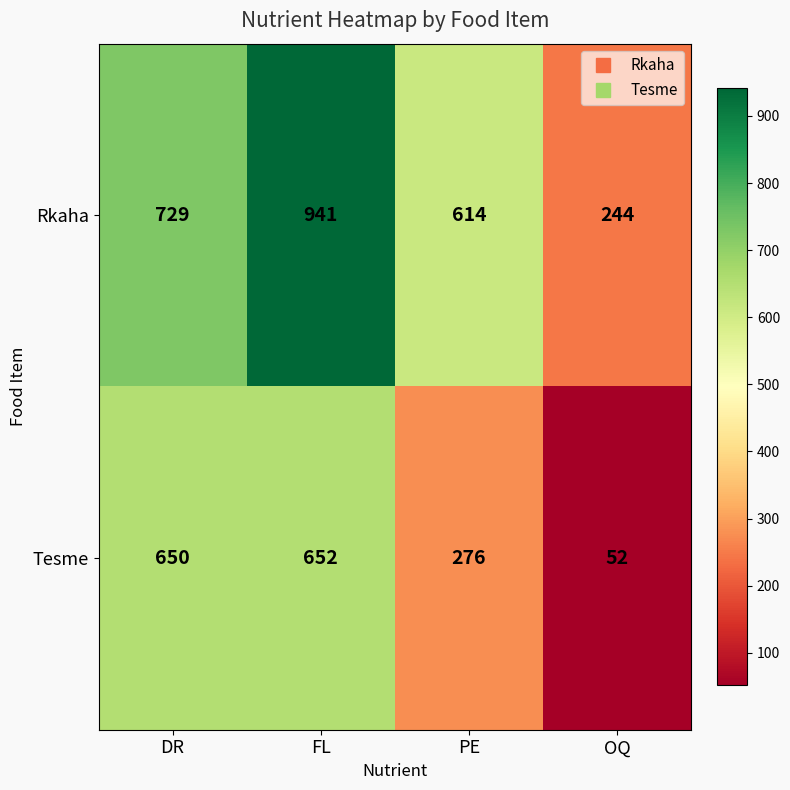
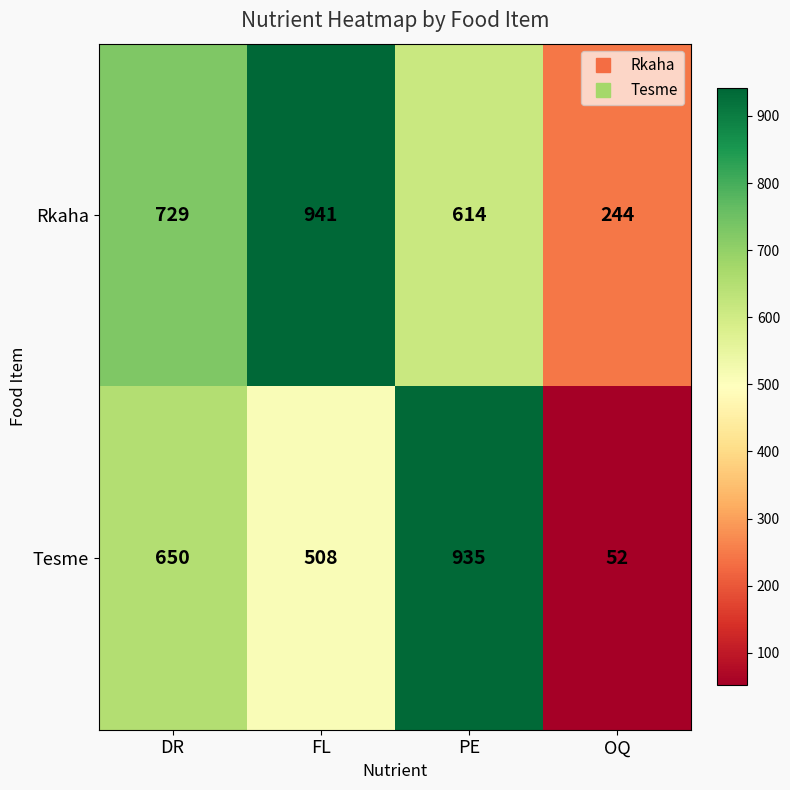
Tesme, FL: 652 -> 508
Tesme, PE: 276 -> 935
